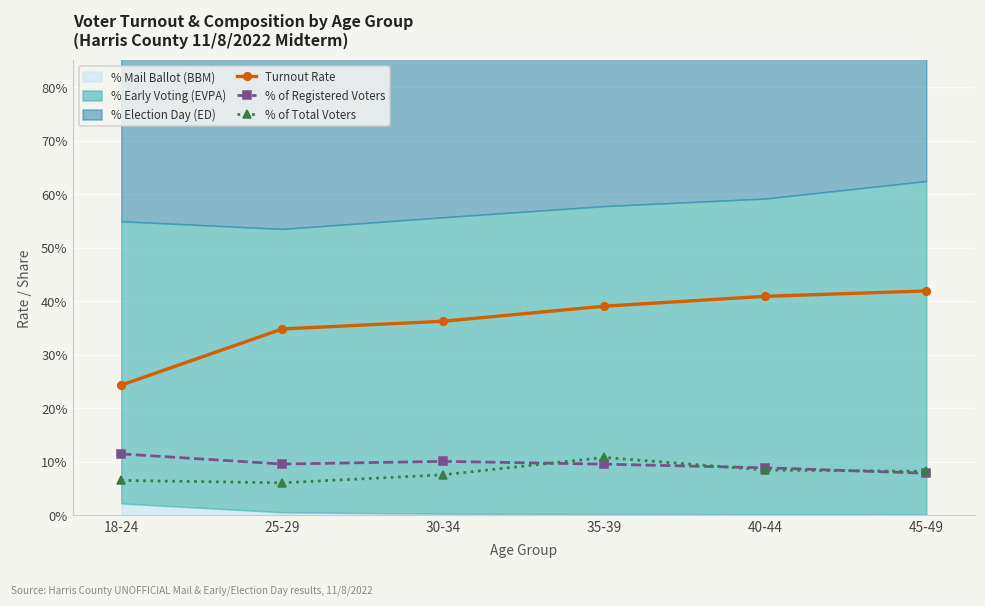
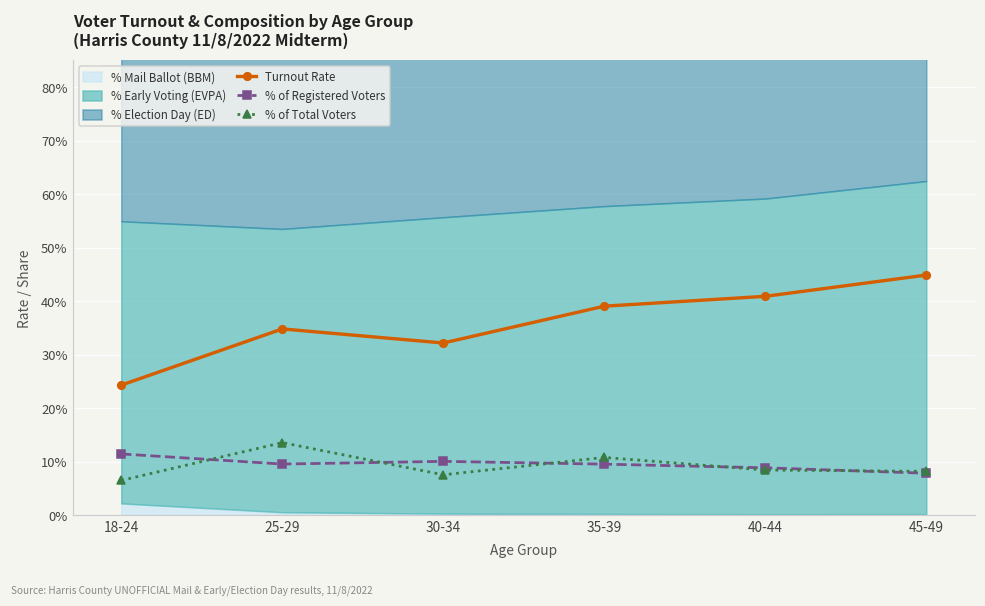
% of Total Voters, 25-29: 6% -> 14%
Turnout Rate, 30-34: 36% -> 32%
Turnout Rate, 45-49: 42% -> 45%
